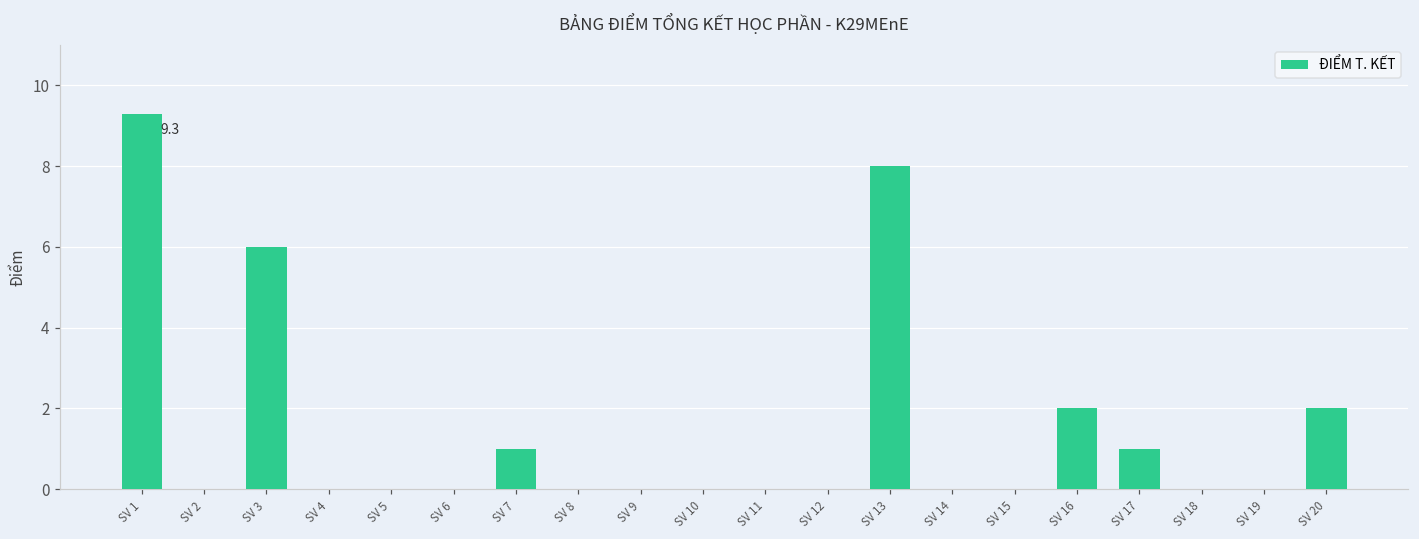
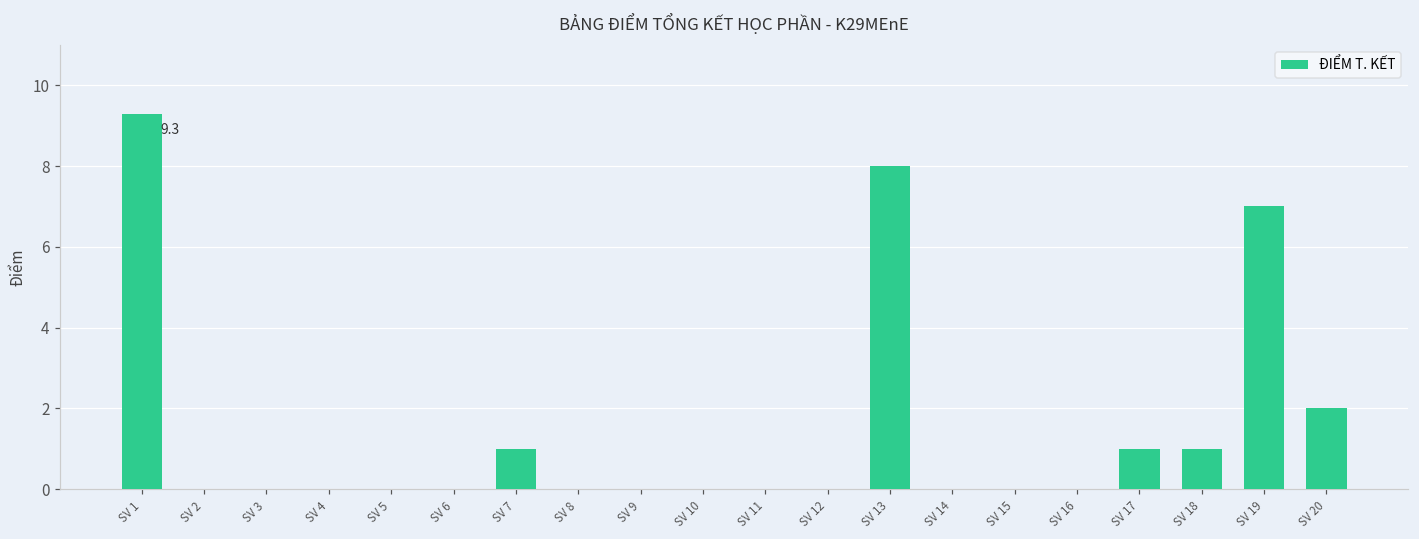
SV 3: 6 -> 0
SV 16: 2 -> 0
SV 18: 0 -> 1
SV 19: 0 -> 7
